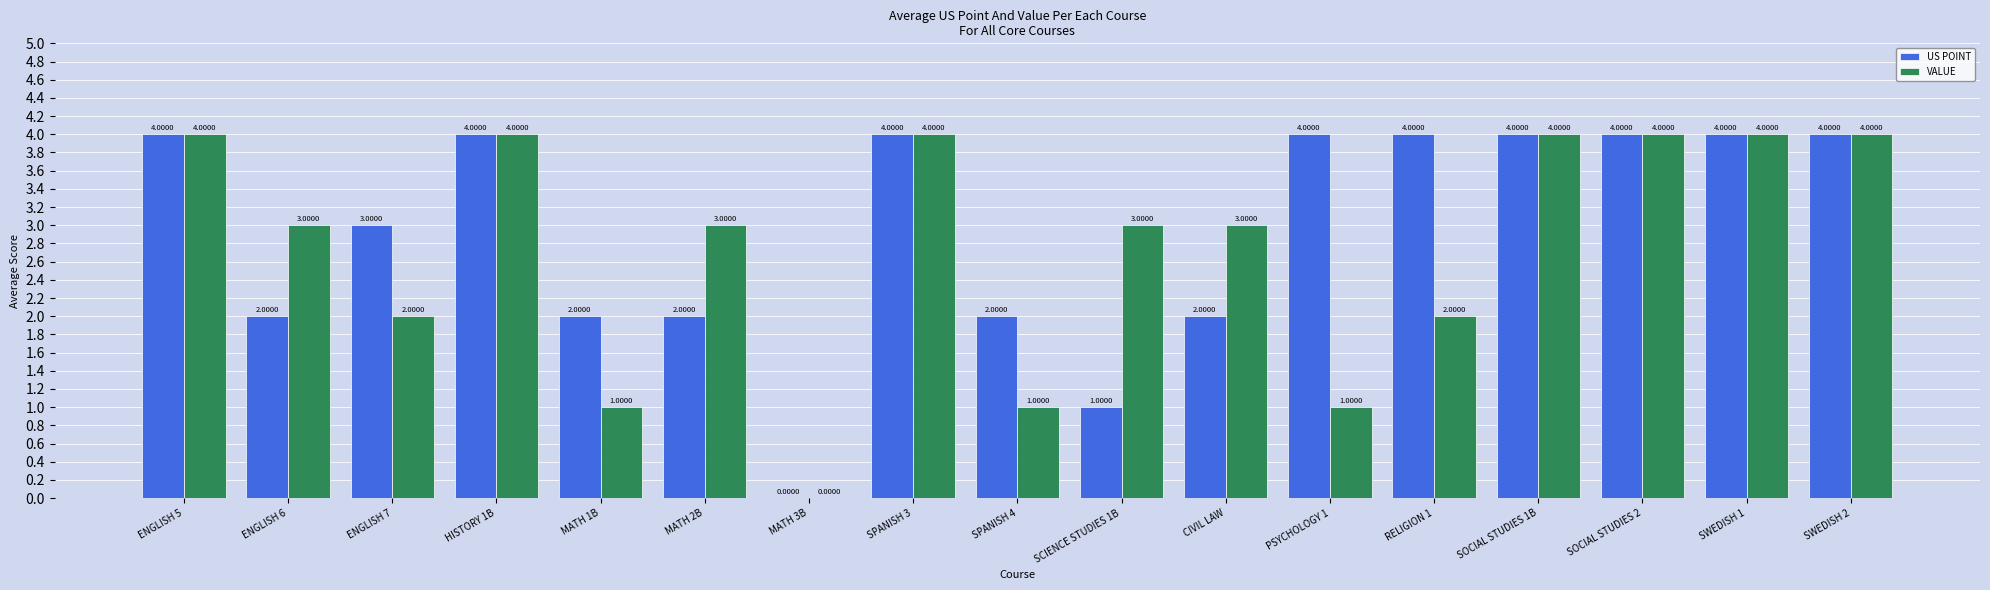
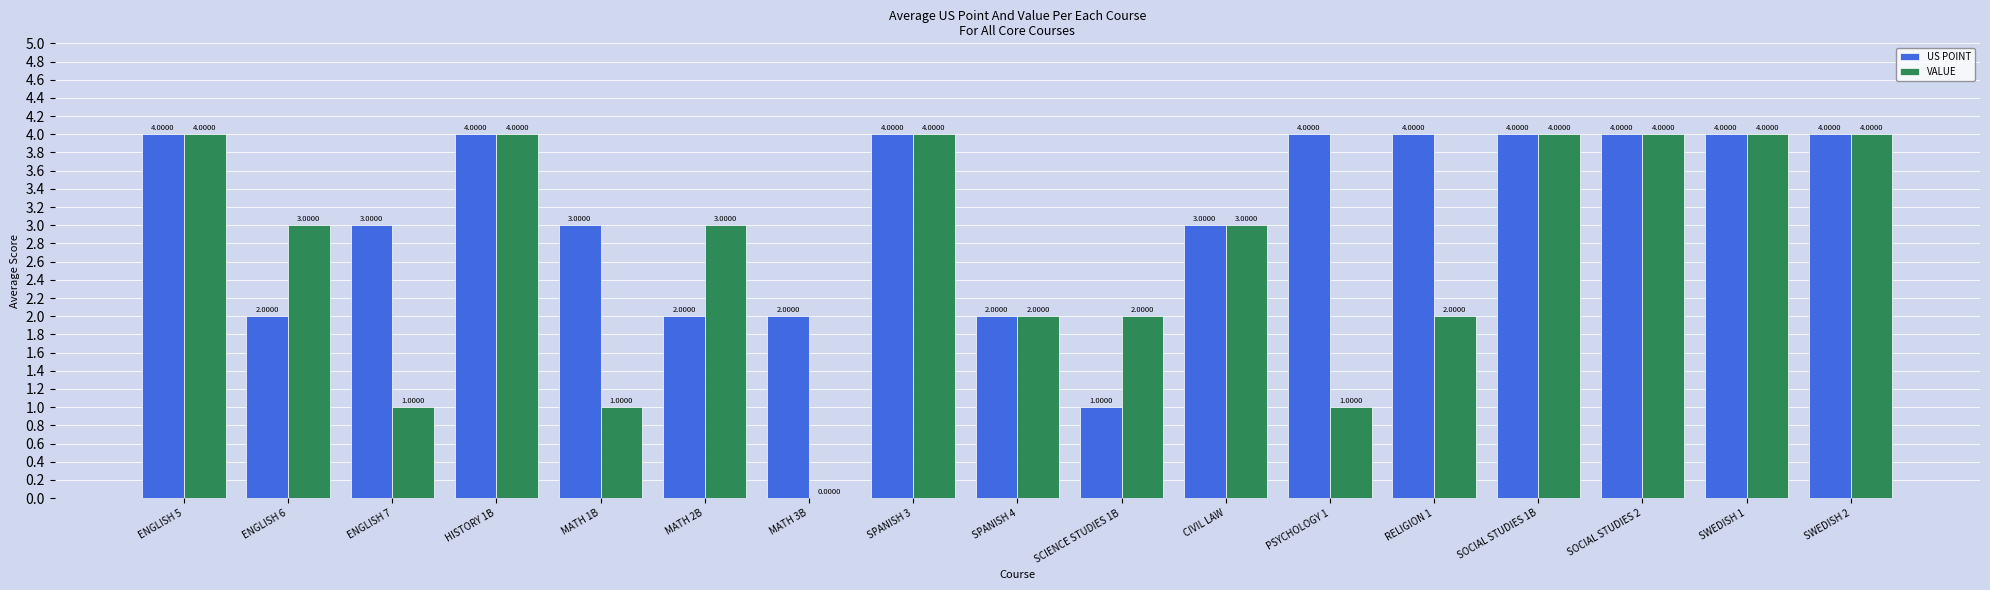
VALUE, ENGLISH 7: 2.0000 -> 1.0000
US POINT, MATH 1B: 2.0000 -> 3.0000
US POINT, MATH 3B: 0.0000 -> 2.0000
VALUE, SPANISH 4: 1.0000 -> 2.0000
VALUE, SCIENCE STUDIES 1B: 3.0000 -> 2.0000
US POINT, CIVIL LAW: 2.0000 -> 3.0000
